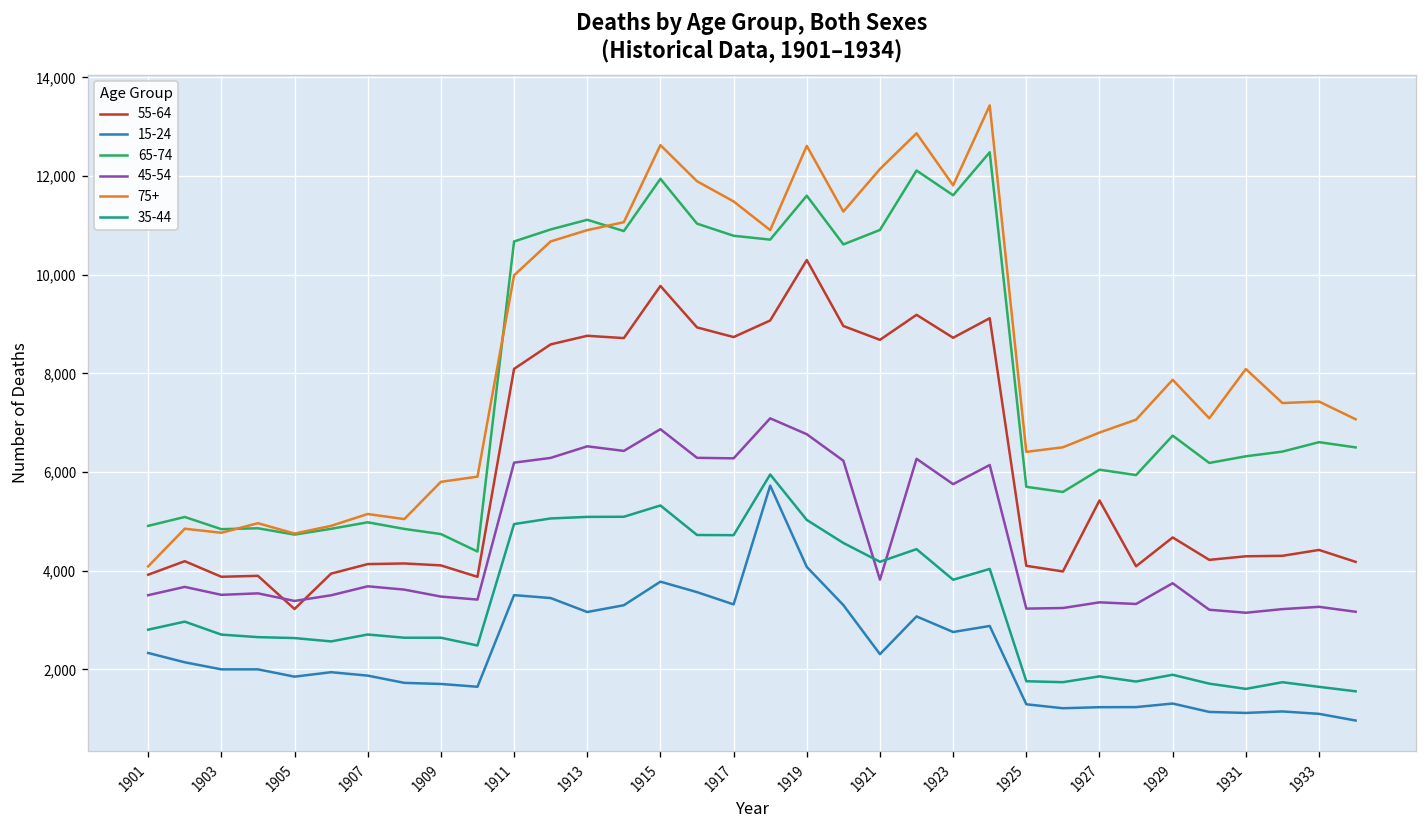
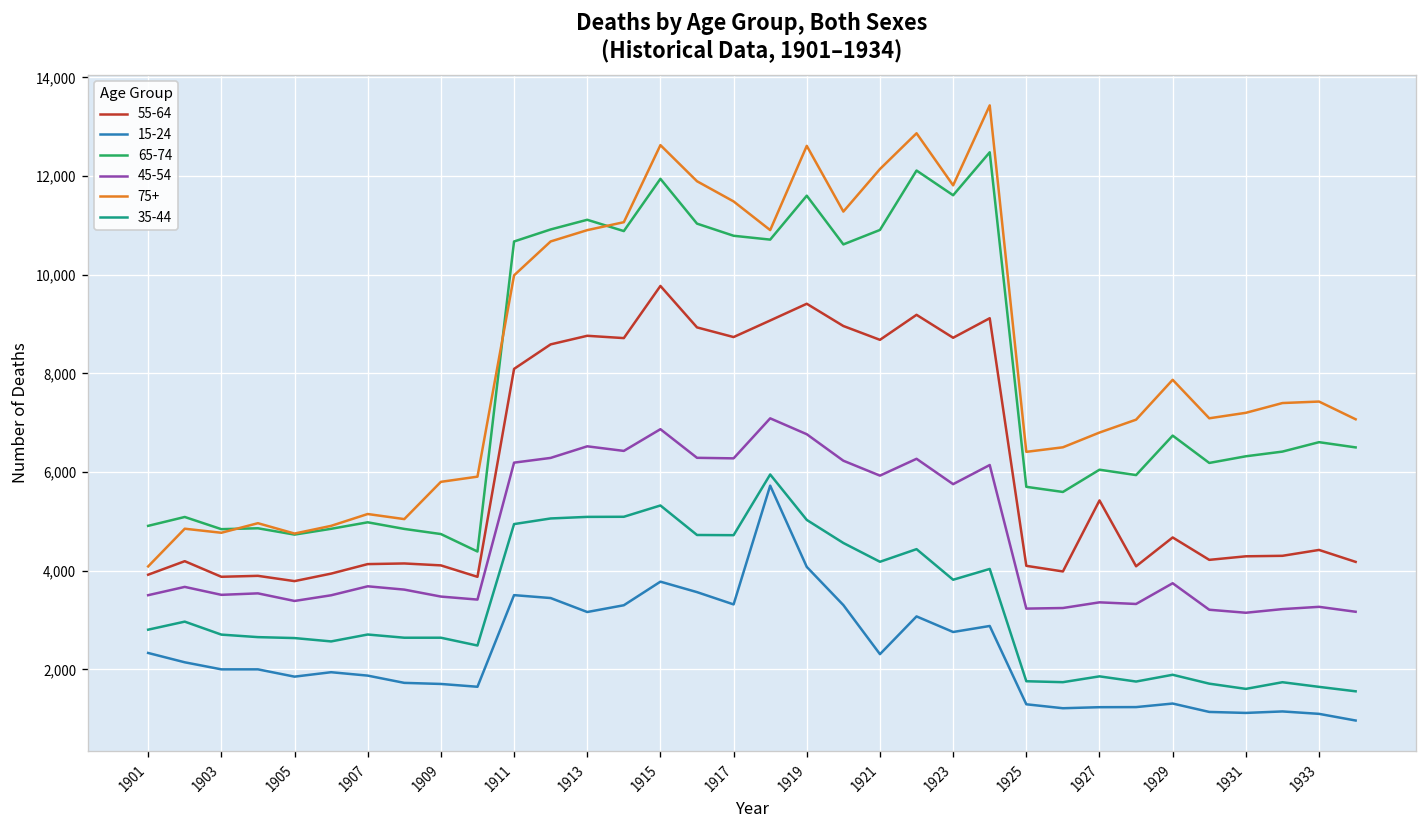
55-64, 1905: 3,200 -> 3,800
55-64, 1919: 10,300 -> 9,400
45-54, 1921: 3,800 -> 5,900
75+, 1931: 8,100 -> 7,200
